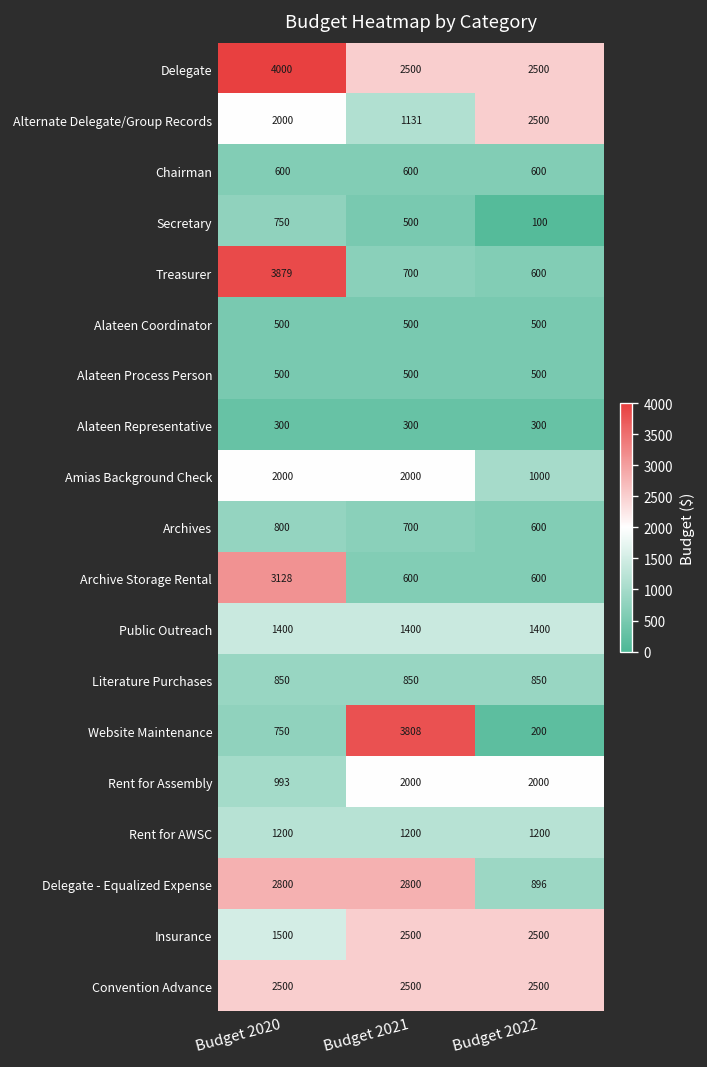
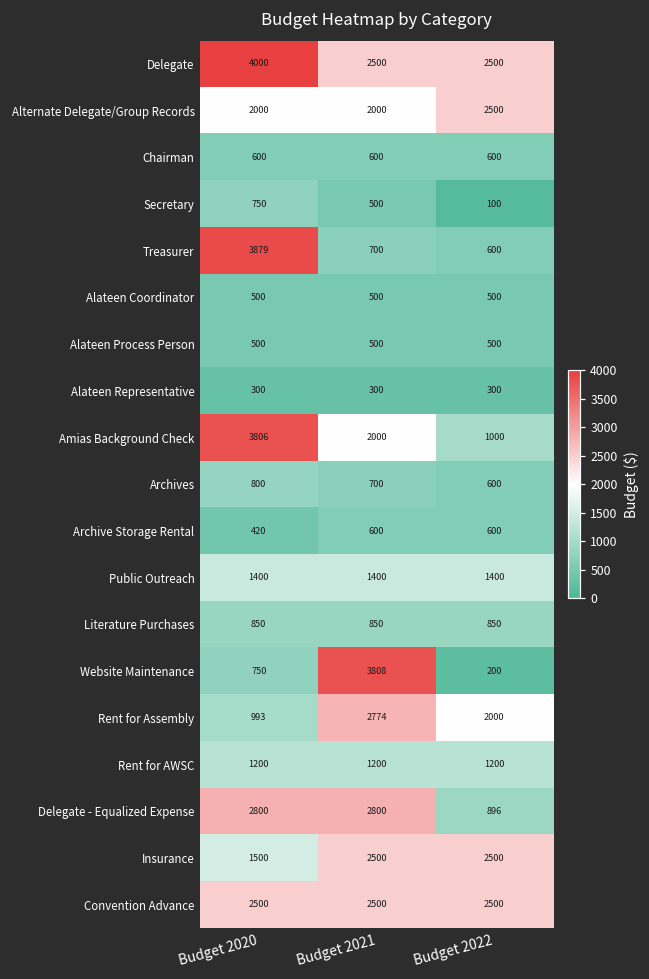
Alternate Delegate/Group Records, Budget 2021: 1131 -> 2000
Amias Background Check, Budget 2020: 2000 -> 3806
Archive Storage Rental, Budget 2020: 3128 -> 420
Rent for Assembly, Budget 2021: 2000 -> 2774
